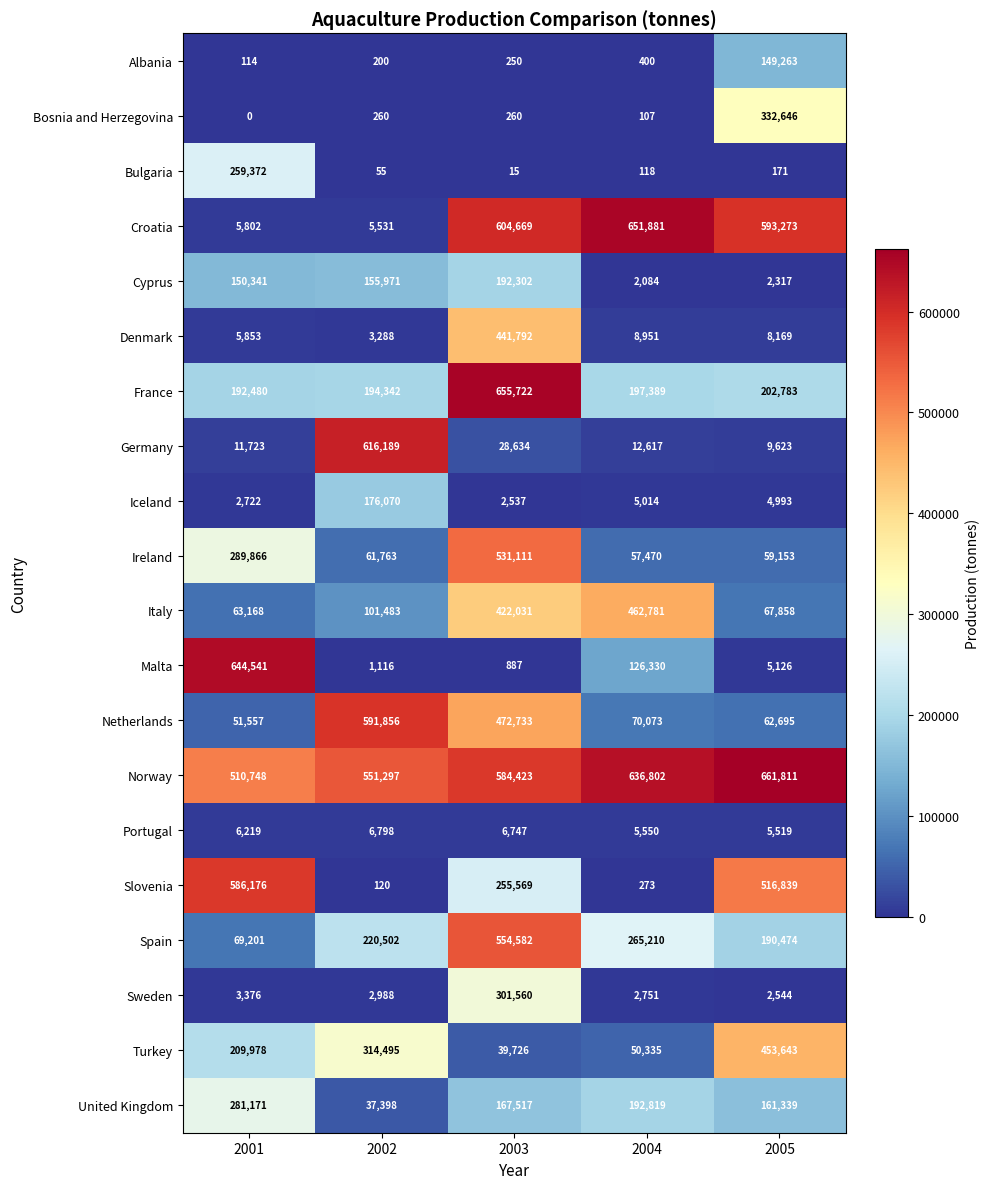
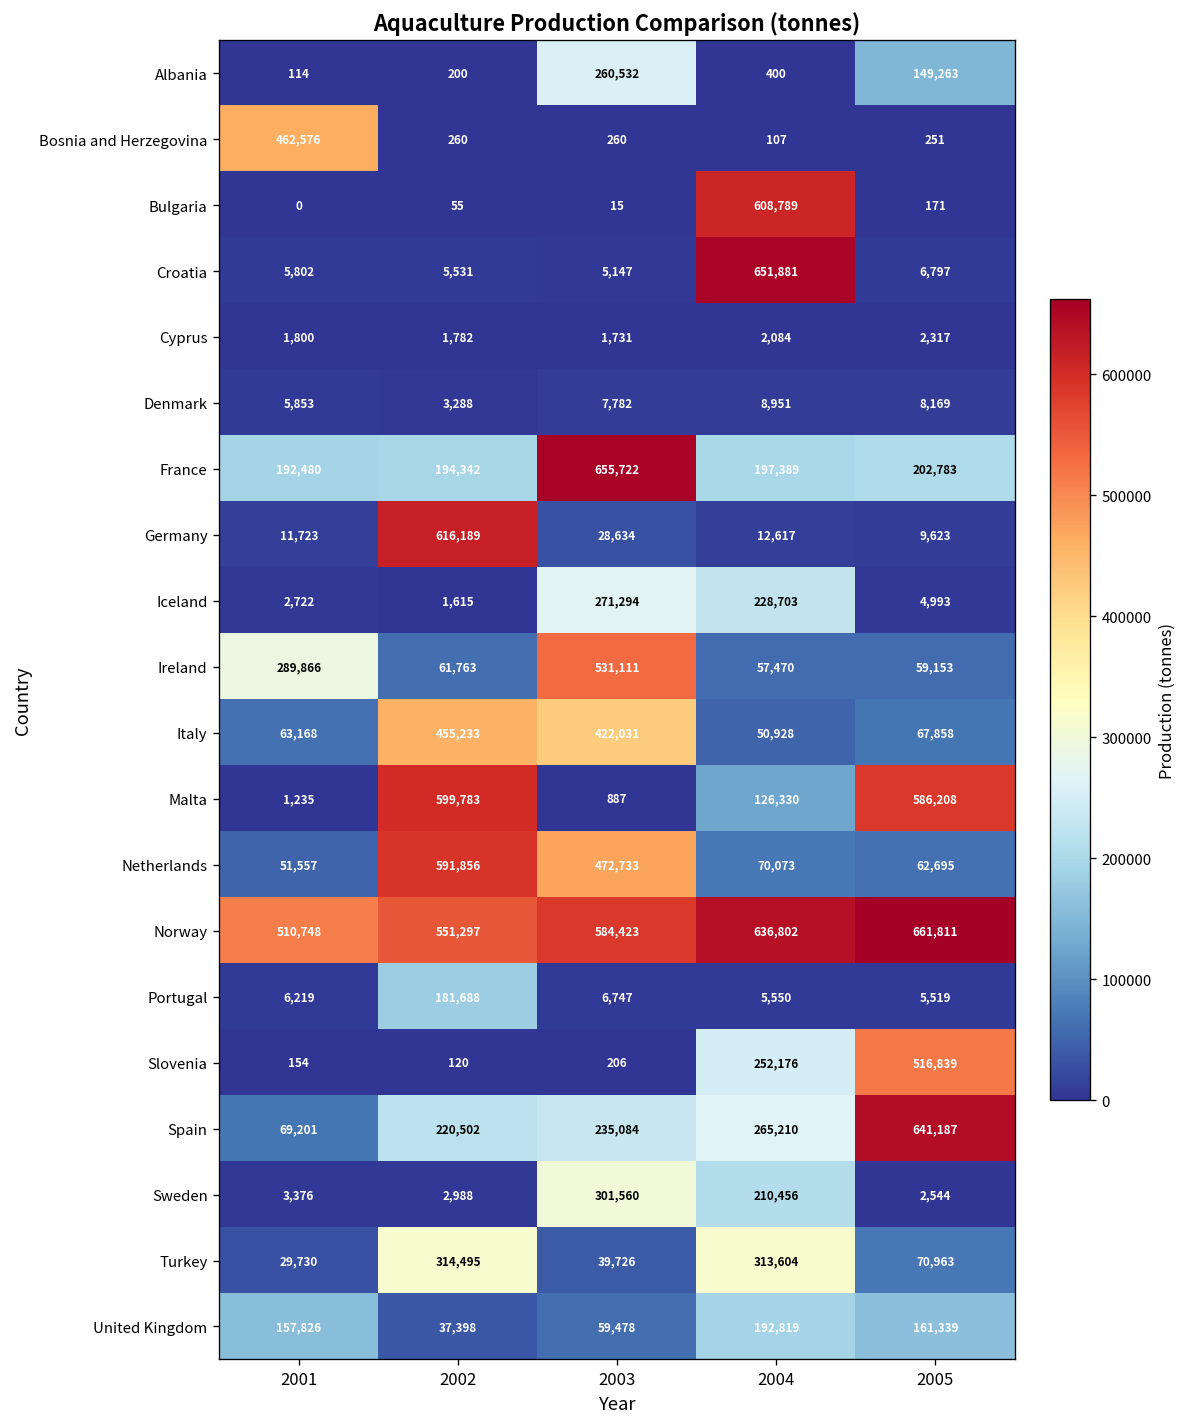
Albania, 2003: 250 -> 260,532
Bosnia and Herzegovina, 2001: 0 -> 462,576
Bosnia and Herzegovina, 2005: 332,646 -> 251
Bulgaria, 2001: 259,372 -> 0
Bulgaria, 2004: 118 -> 608,789
Croatia, 2003: 604,669 -> 5,147
Croatia, 2005: 593,273 -> 6,797
Cyprus, 2001: 150,341 -> 1,800
Cyprus, 2002: 155,971 -> 1,782
Cyprus, 2003: 192,302 -> 1,731
Denmark, 2003: 441,792 -> 7,782
Iceland, 2002: 176,070 -> 1,615
Iceland, 2003: 2,537 -> 271,294
Iceland, 2004: 5,014 -> 228,703
Italy, 2002: 101,483 -> 455,233
Italy, 2004: 462,781 -> 50,928
Malta, 2001: 644,541 -> 1,235
Malta, 2002: 1,116 -> 599,783
Malta, 2005: 5,126 -> 586,208
Portugal, 2002: 6,798 -> 181,688
Slovenia, 2001: 586,176 -> 154
Slovenia, 2003: 255,569 -> 206
Slovenia, 2004: 273 -> 252,176
Spain, 2003: 554,582 -> 235,084
Spain, 2005: 190,474 -> 641,187
Sweden, 2004: 2,751 -> 210,456
Turkey, 2001: 209,978 -> 29,730
Turkey, 2004: 50,335 -> 313,604
Turkey, 2005: 453,643 -> 70,963
United Kingdom, 2001: 281,171 -> 157,826
United Kingdom, 2003: 167,517 -> 59,478
